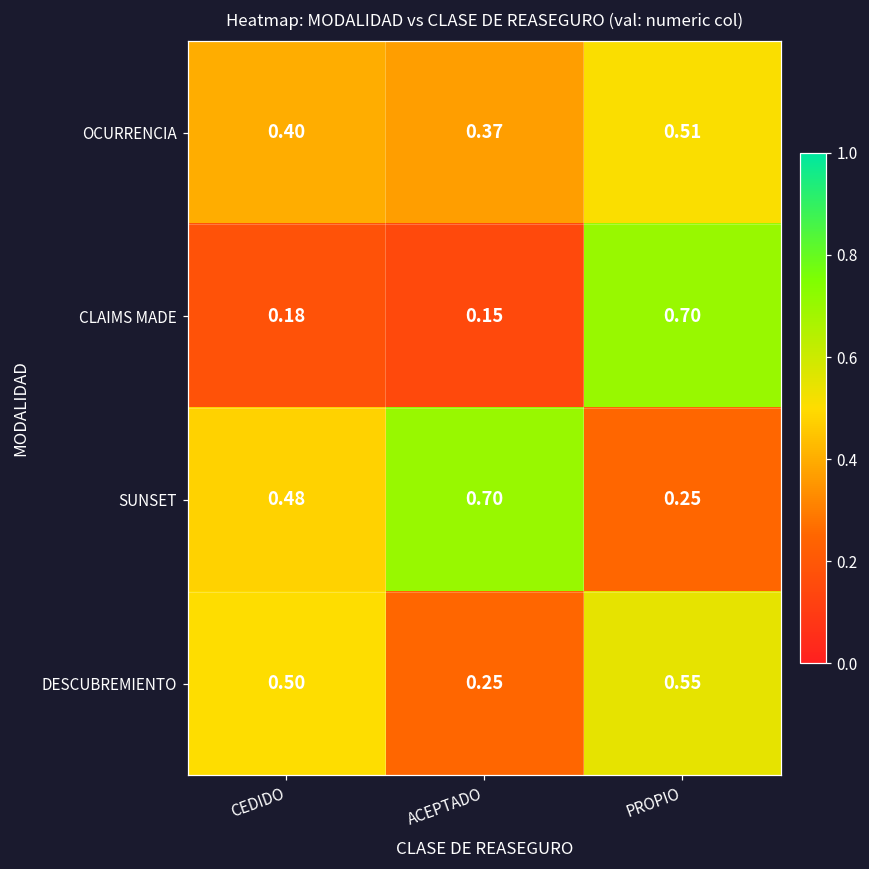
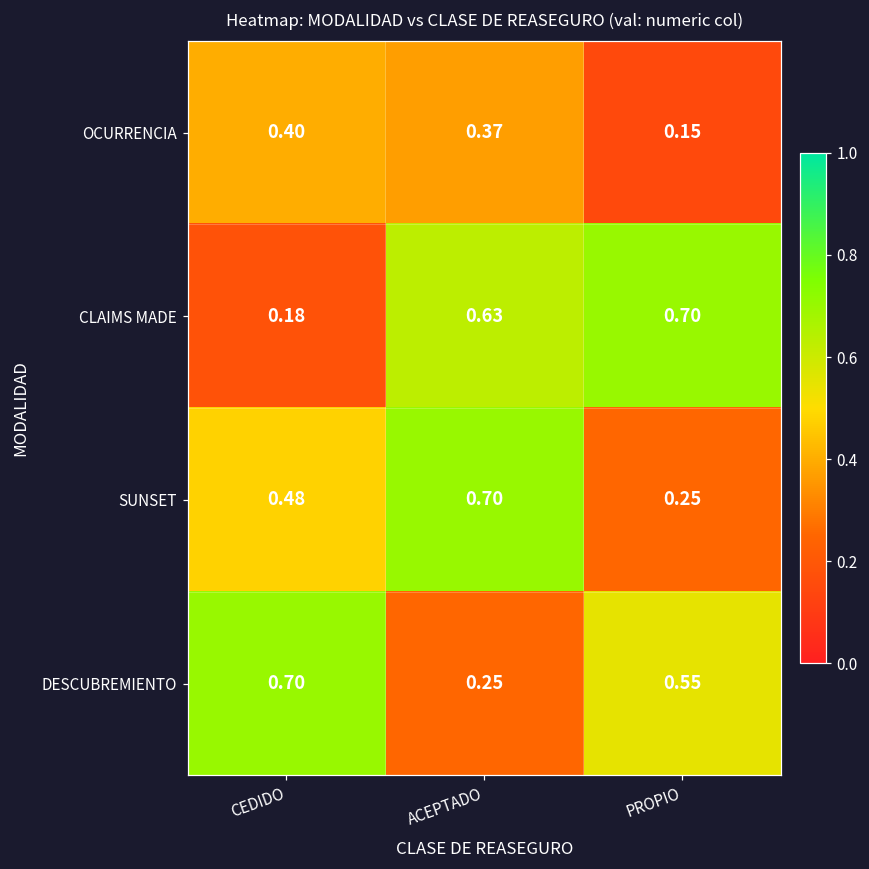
OCURRENCIA, PROPIO: 0.51 -> 0.15
CLAIMS MADE, ACEPTADO: 0.15 -> 0.63
DESCUBREMIENTO, CEDIDO: 0.50 -> 0.70
